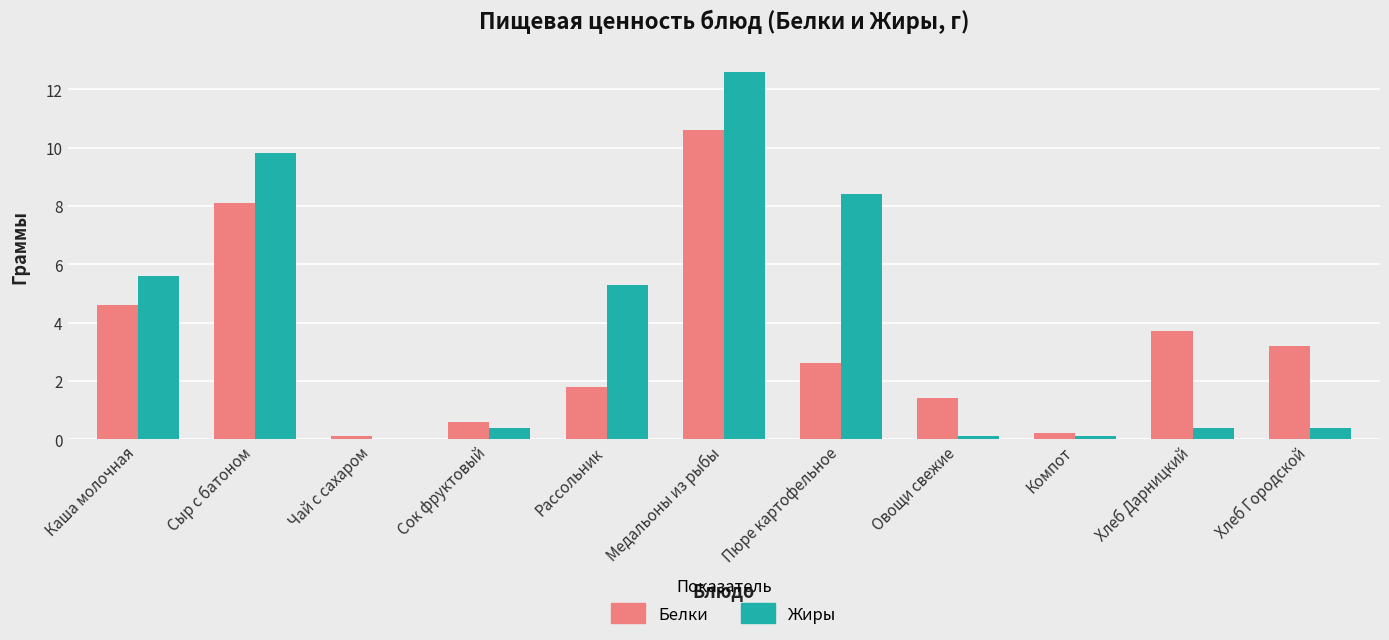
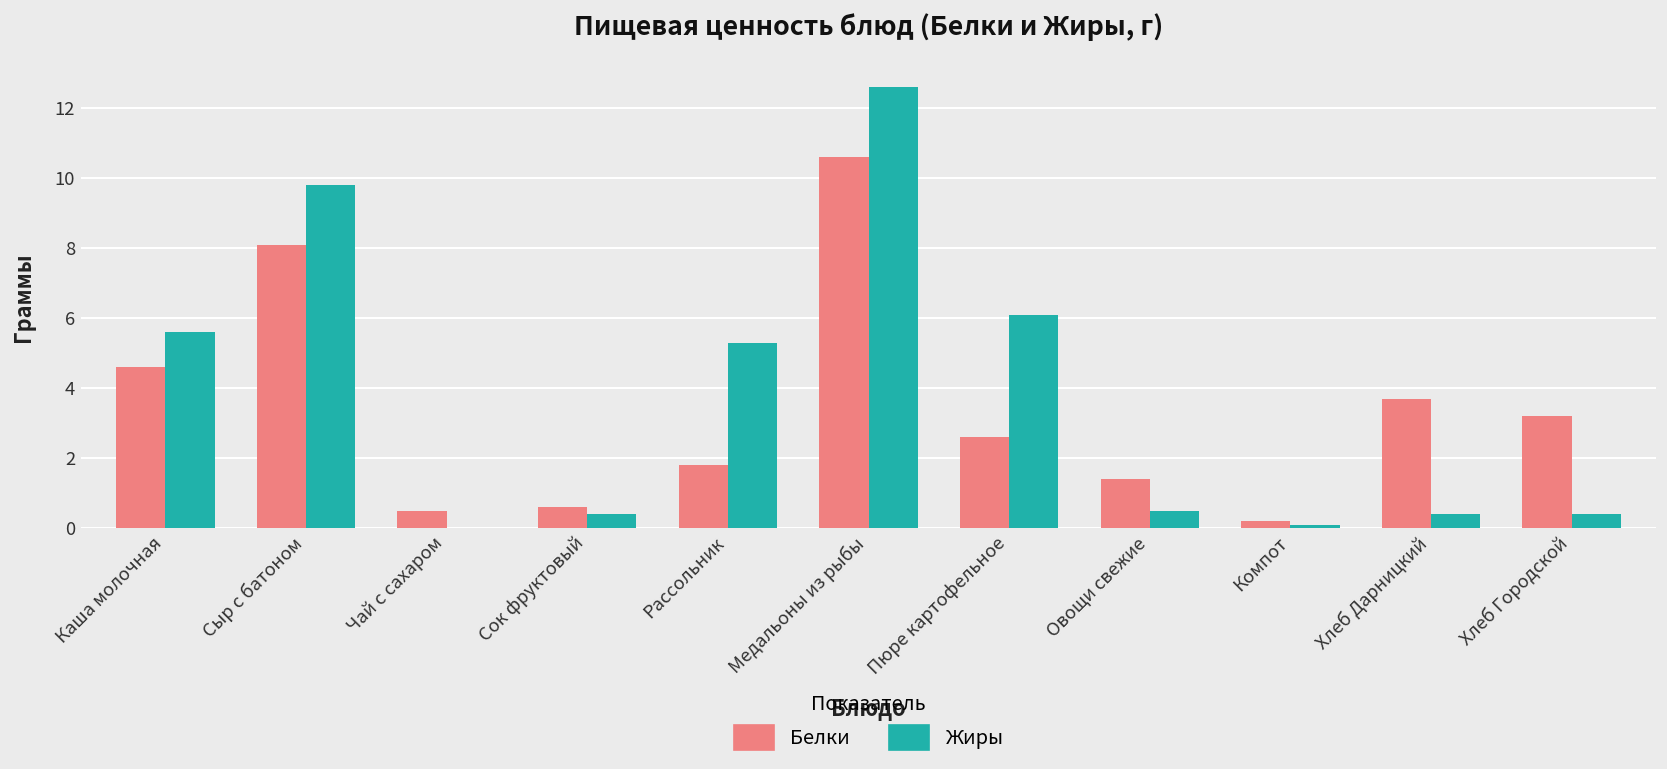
Белки, Чай с сахаром: 0.1 -> 0.5
Жиры, Пюре картофельное: 8.4 -> 6.1
Жиры, Овощи свежие: 0.1 -> 0.5
